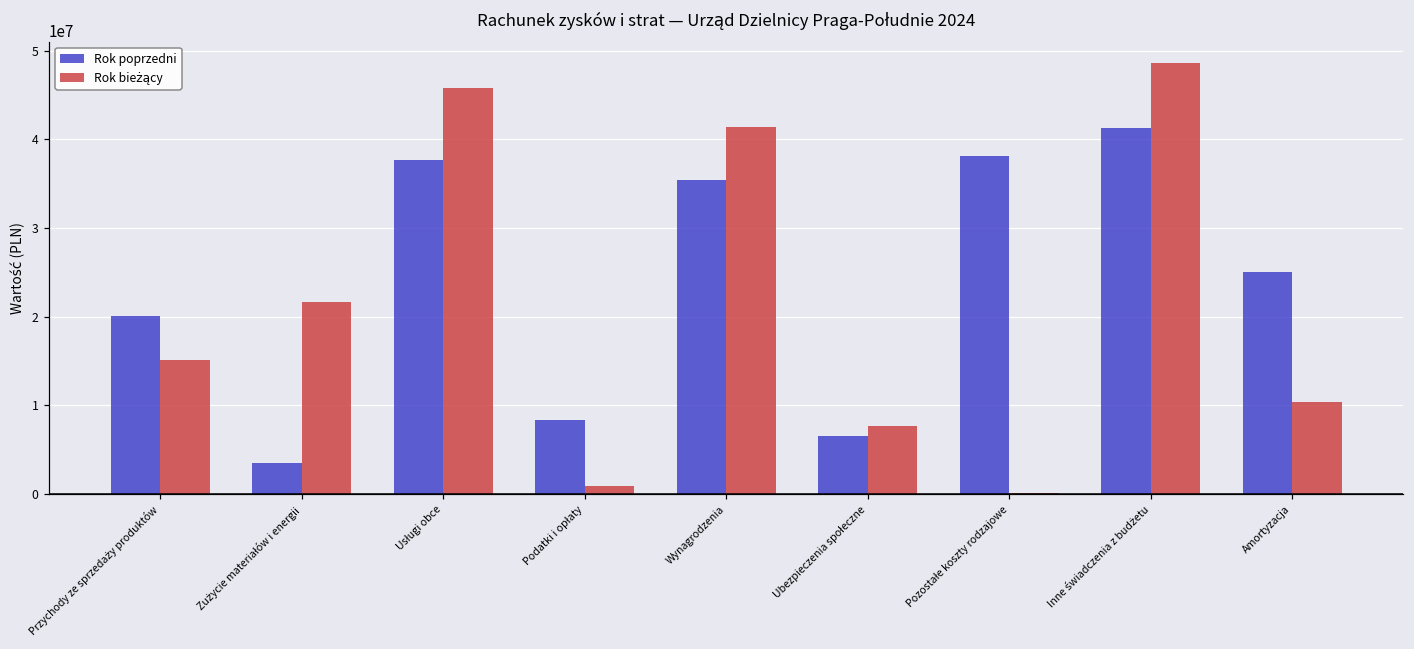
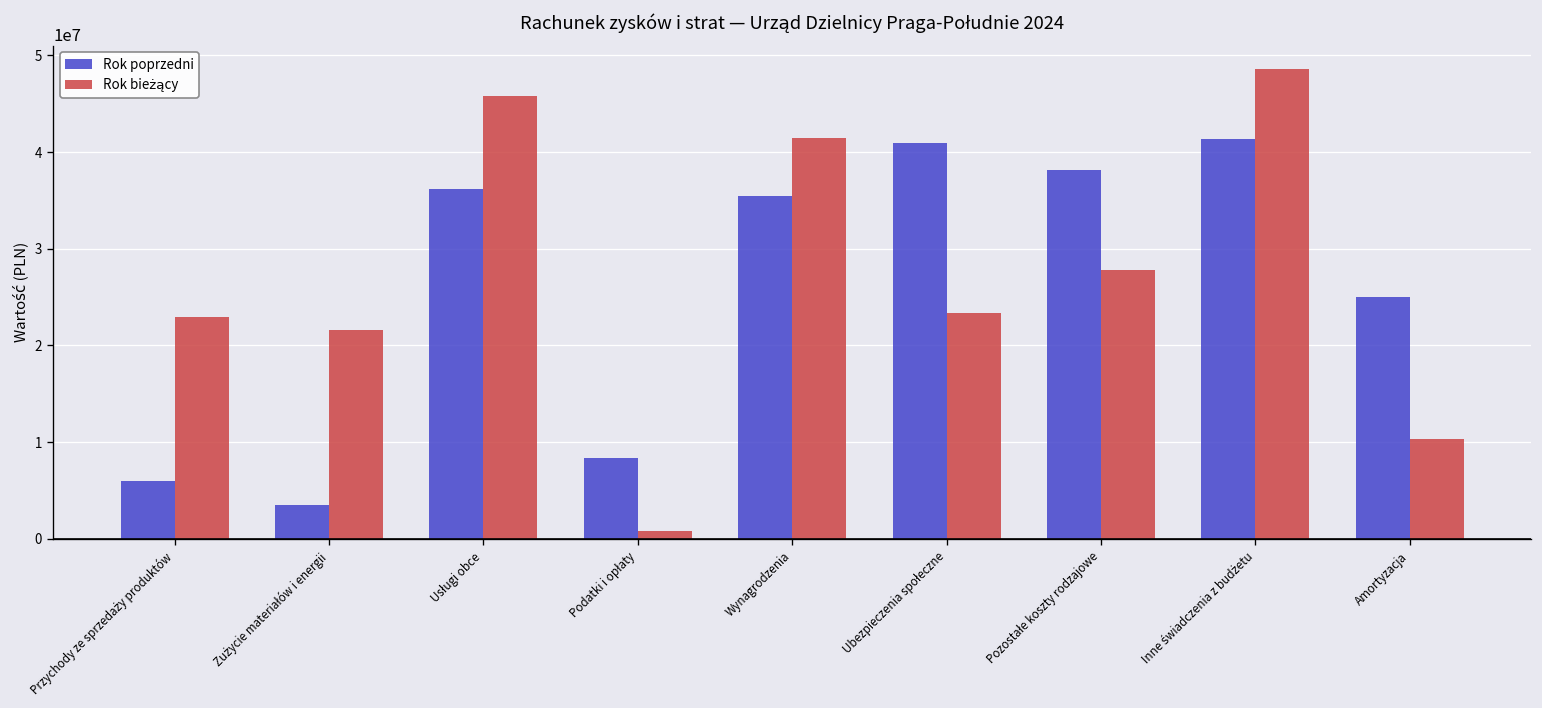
Rok poprzedni, Przychody ze sprzedaży produktów: 20000000 -> 6000000
Rok bieżący, Przychody ze sprzedaży produktów: 15000000 -> 23000000
Rok poprzedni, Usługi obce: 38000000 -> 36000000
Rok poprzedni, Ubezpieczenia społeczne: 7000000 -> 41000000
Rok bieżący, Ubezpieczenia społeczne: 8000000 -> 23000000
Rok bieżący, Pozostałe koszty rodzajowe: 0 -> 28000000
